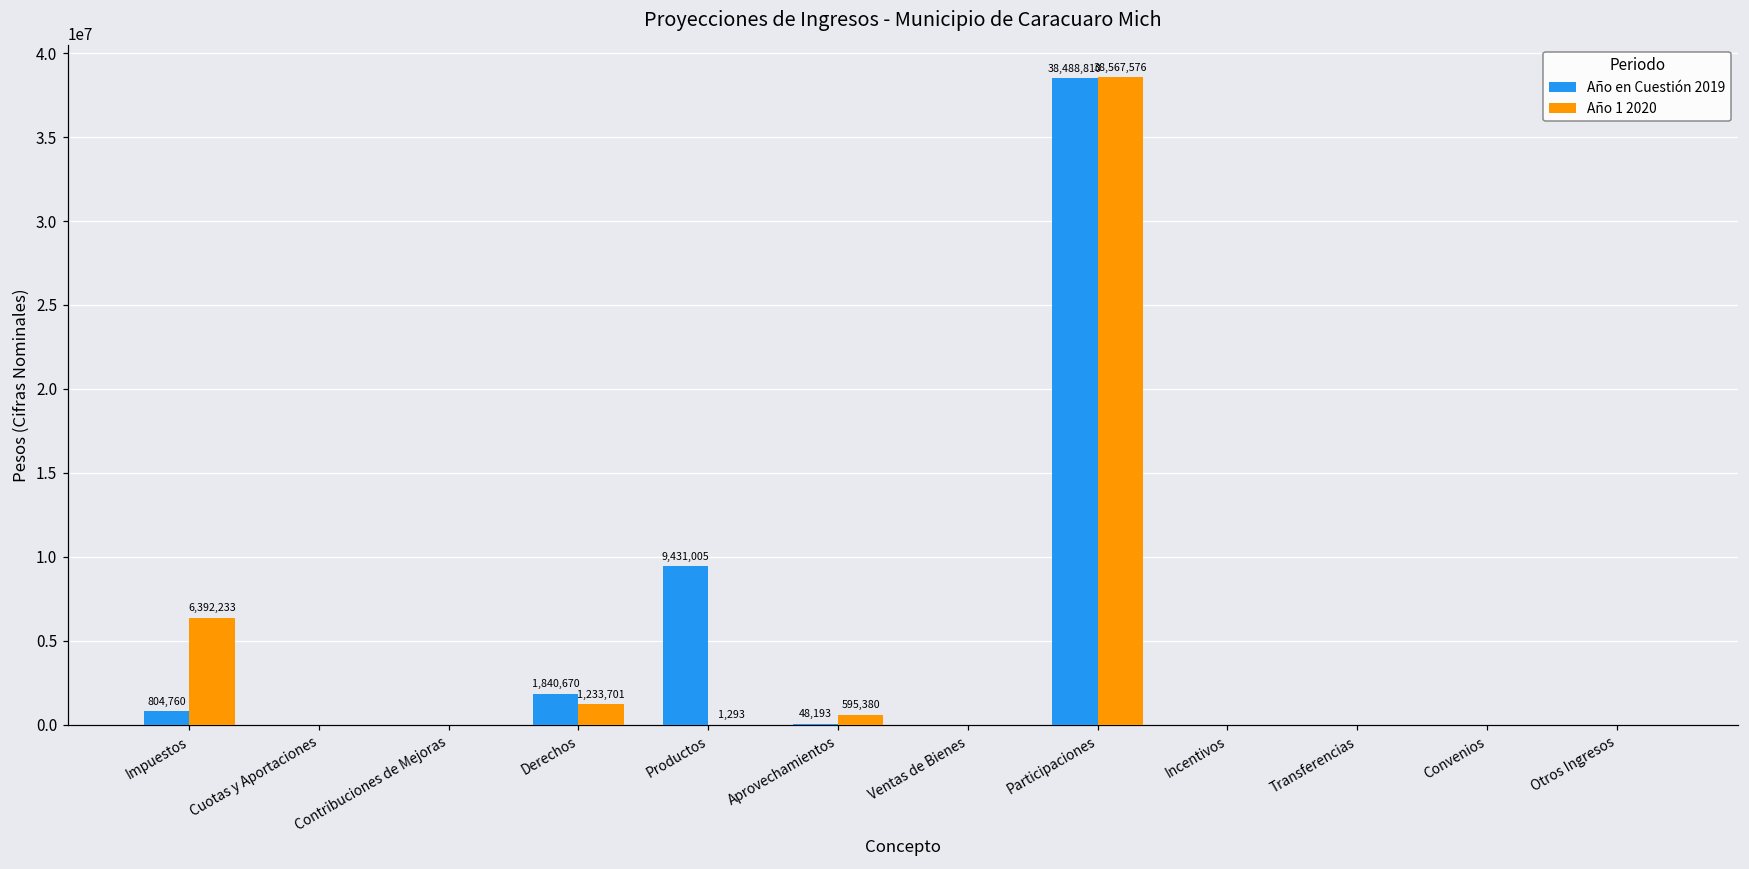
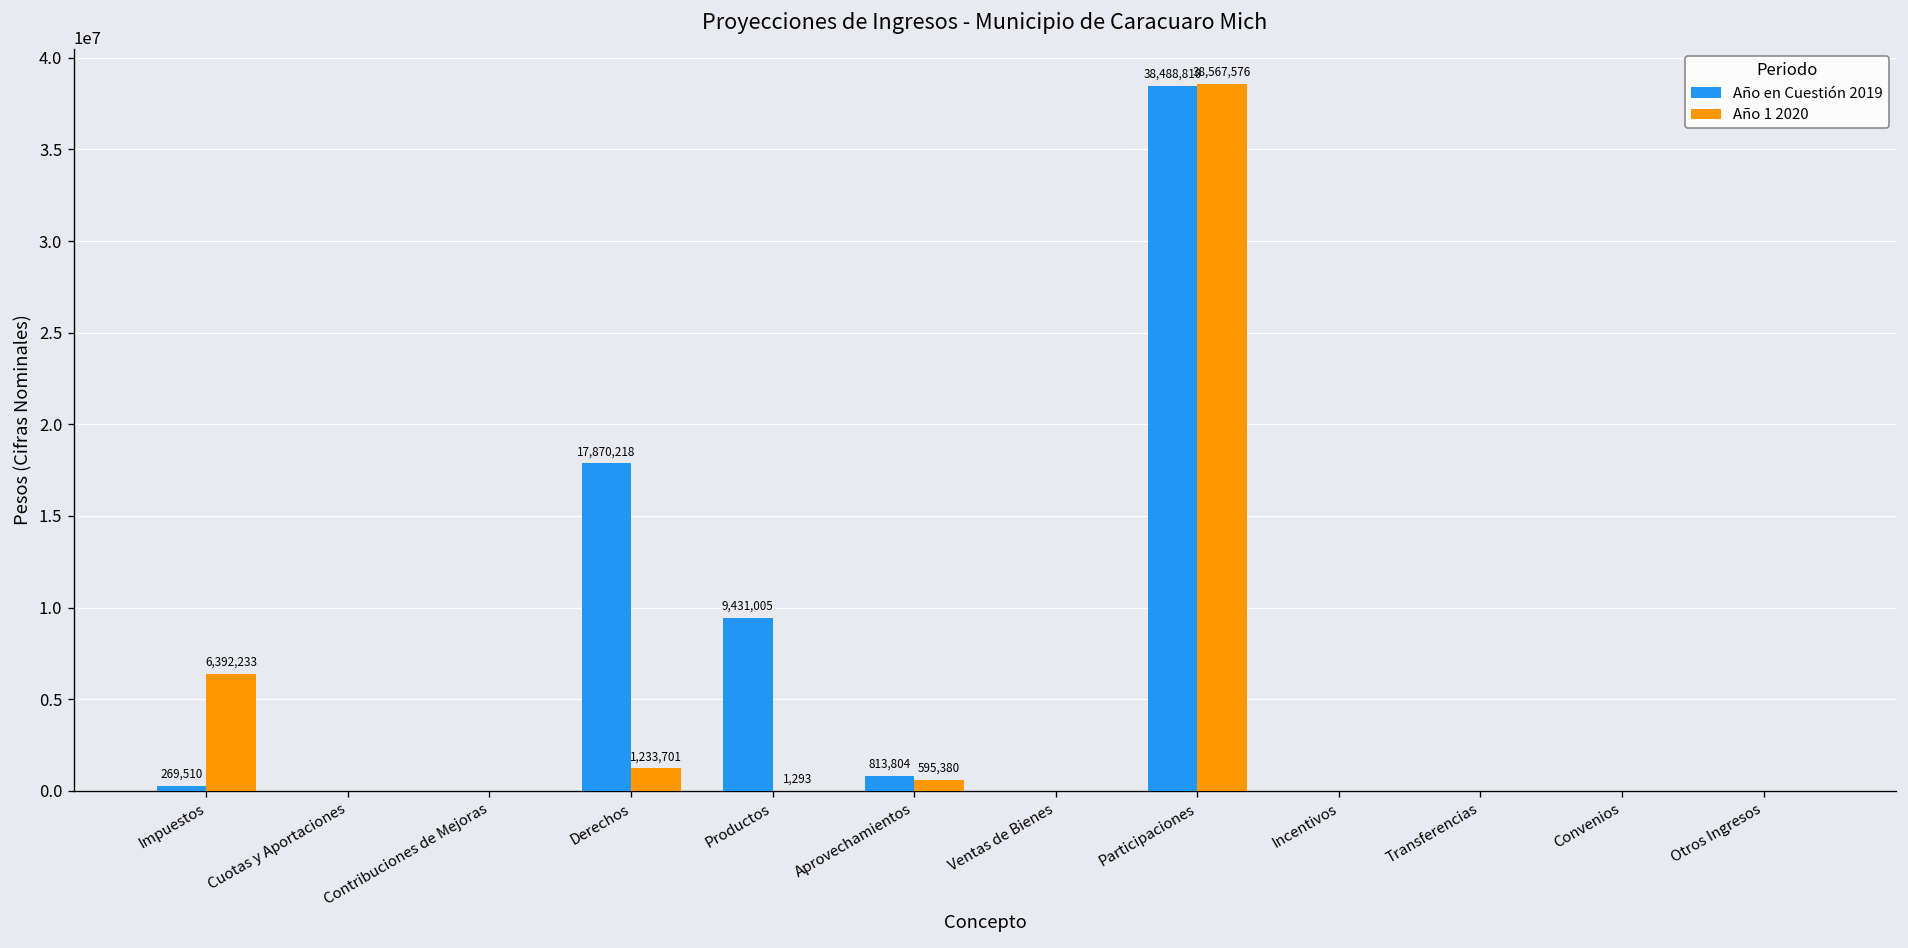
Año en Cuestión 2019, Impuestos: 804,760 -> 269,510
Año en Cuestión 2019, Derechos: 1,840,670 -> 17,870,218
Año en Cuestión 2019, Aprovechamientos: 48,193 -> 813,804
